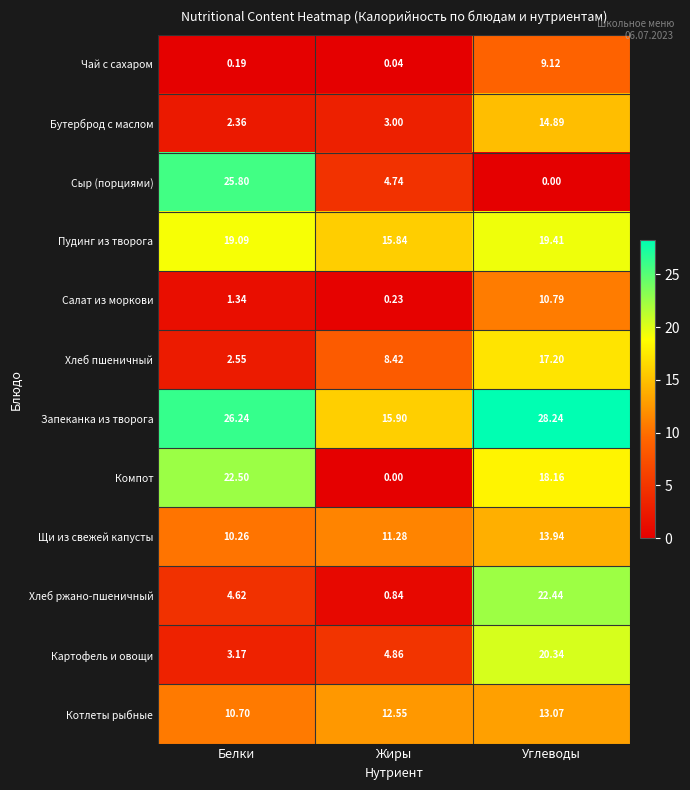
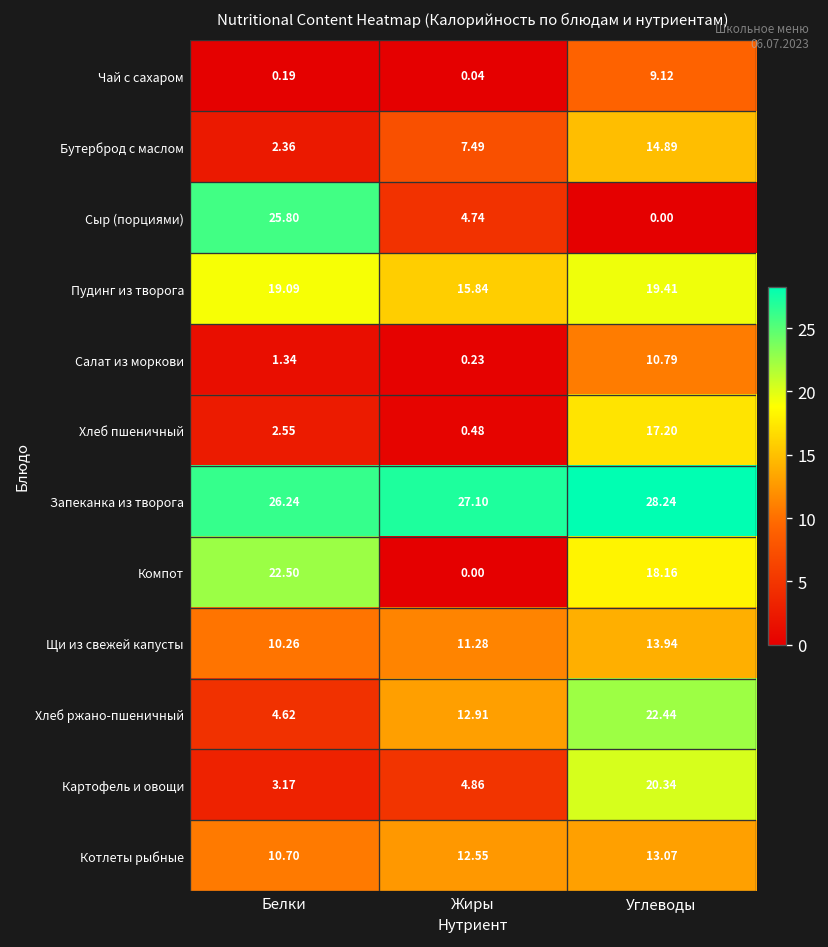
Бутерброд с маслом, Жиры: 3.00 -> 7.49
Хлеб пшеничный, Жиры: 8.42 -> 0.48
Запеканка из творога, Жиры: 15.90 -> 27.10
Хлеб ржано-пшеничный, Жиры: 0.84 -> 12.91
